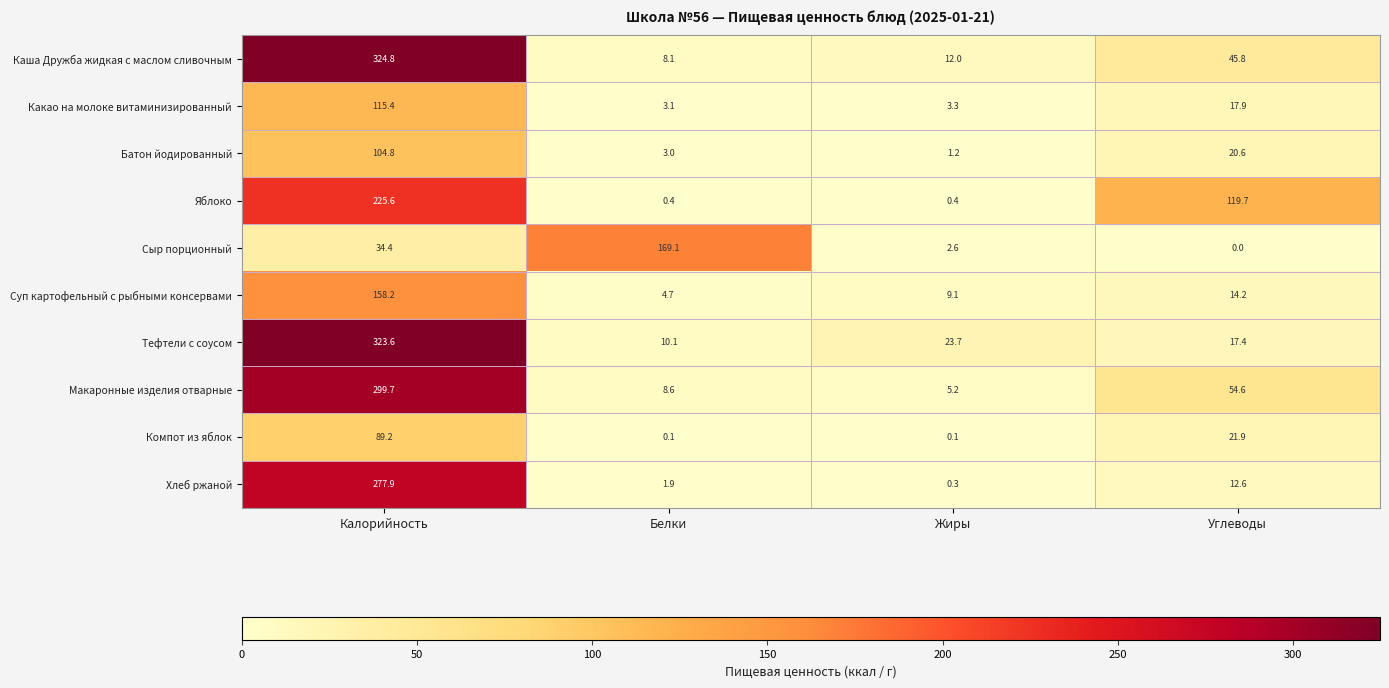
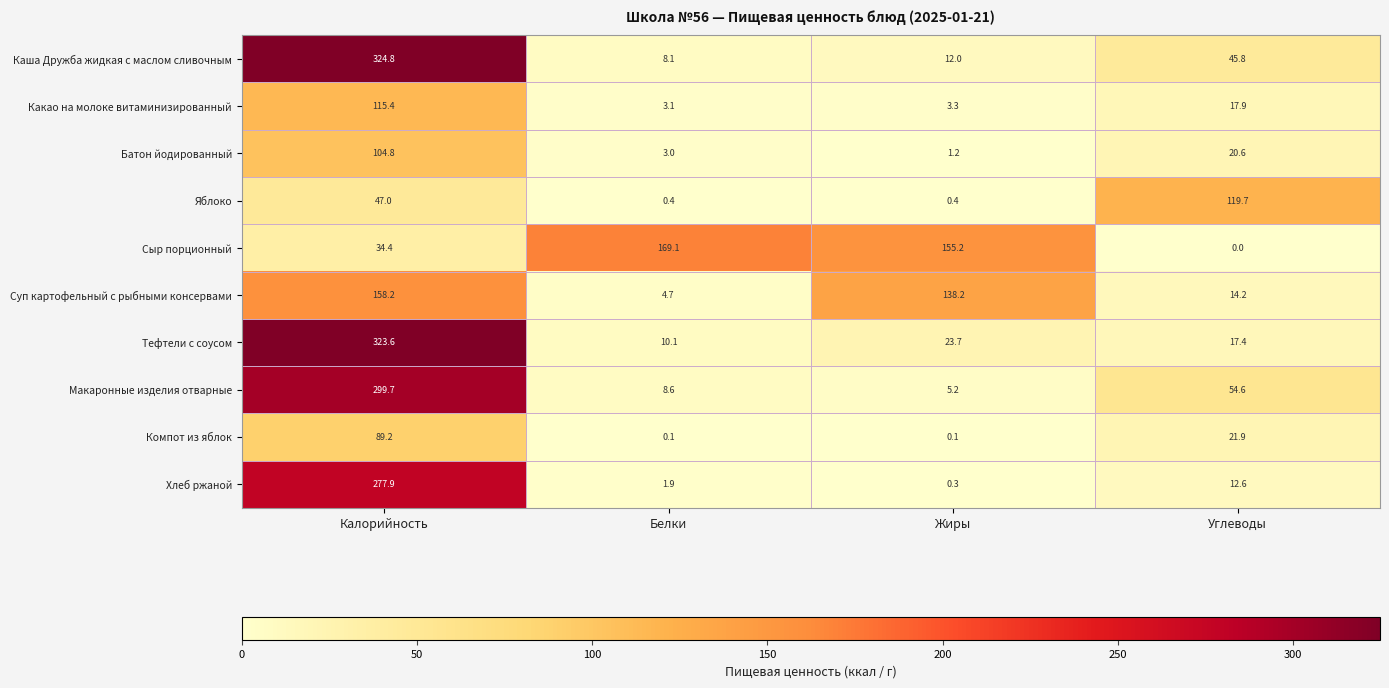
Яблоко, Калорийность: 225.6 -> 47.0
Сыр порционный, Жиры: 2.6 -> 155.2
Суп картофельный с рыбными консервами, Жиры: 9.1 -> 138.2
